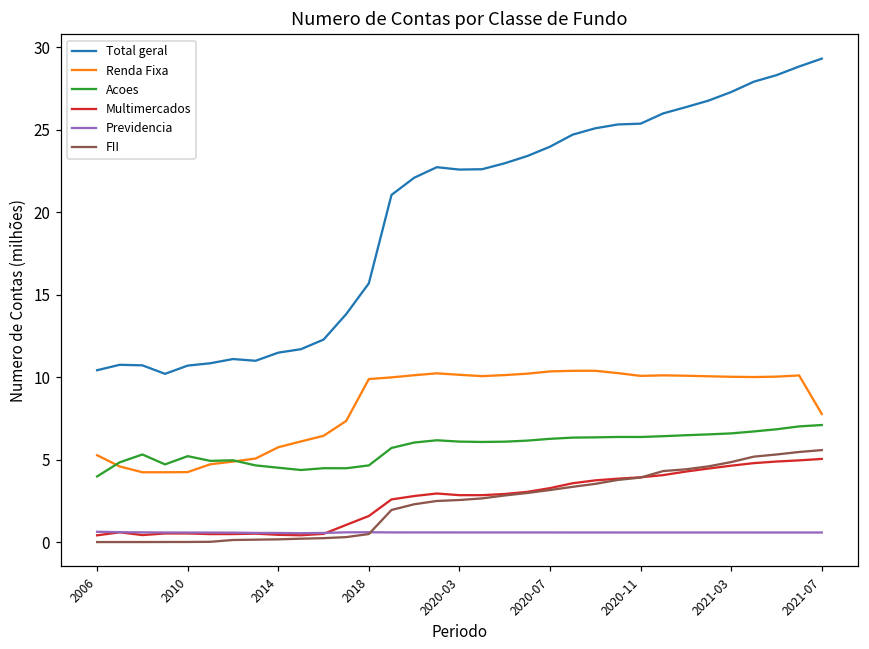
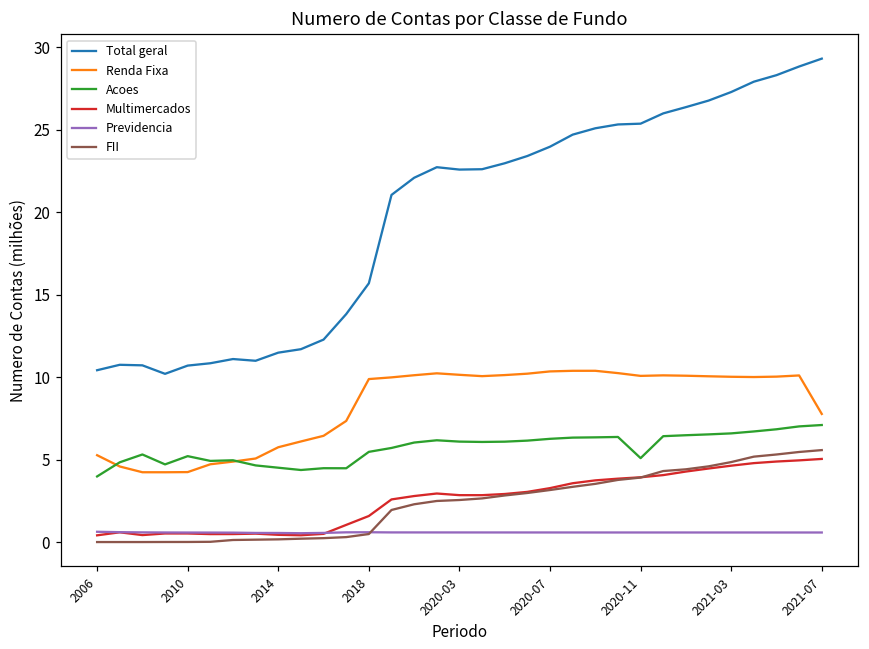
Acoes, 2018: 4.6 -> 5.5
Acoes, 2020-11: 6.4 -> 5.1
